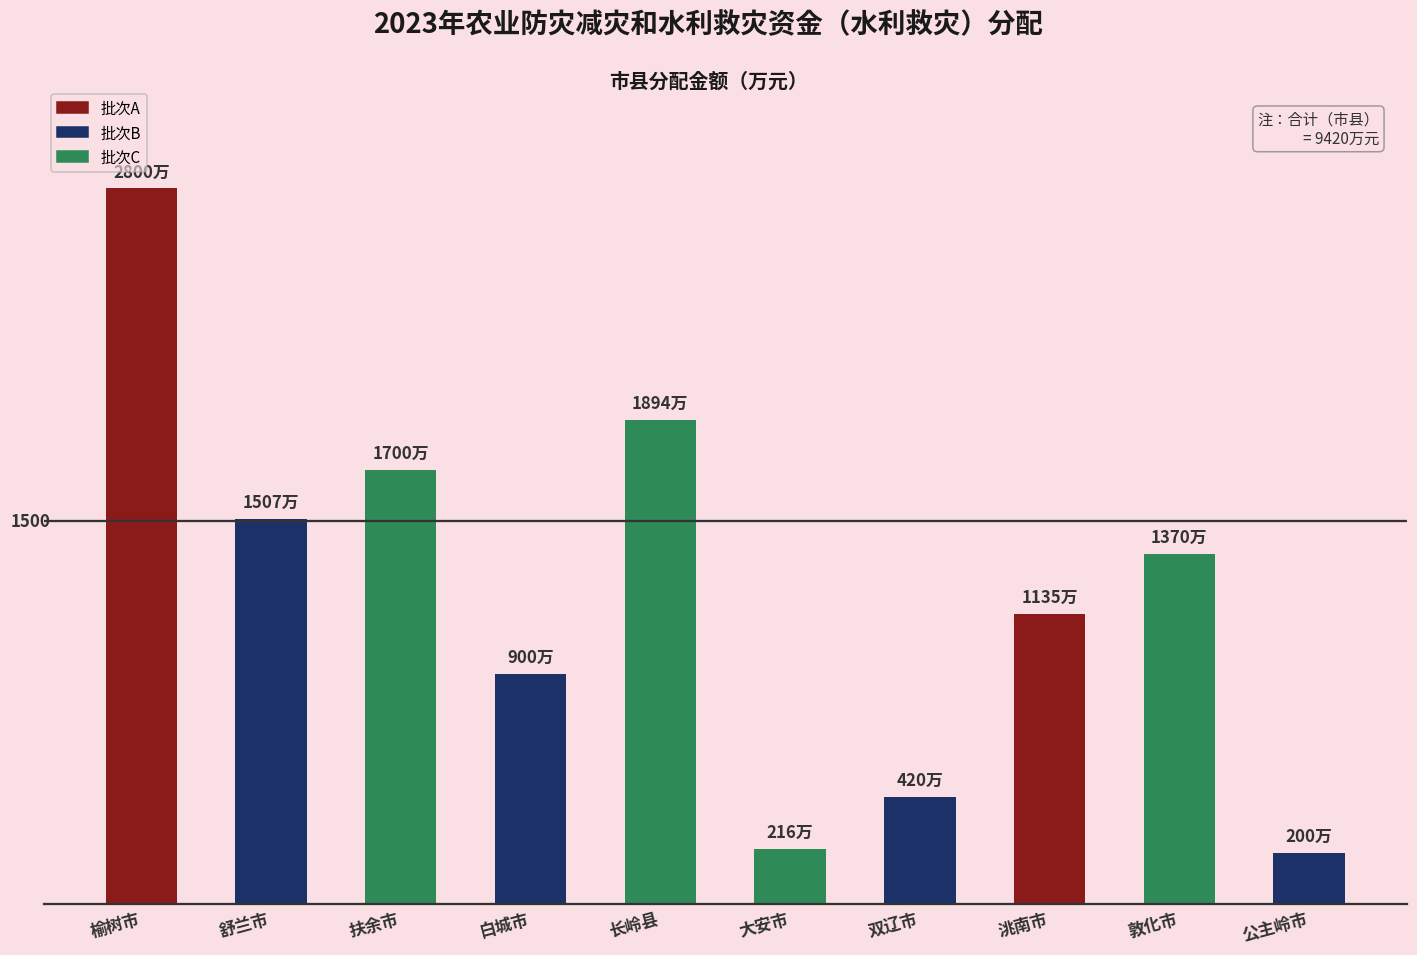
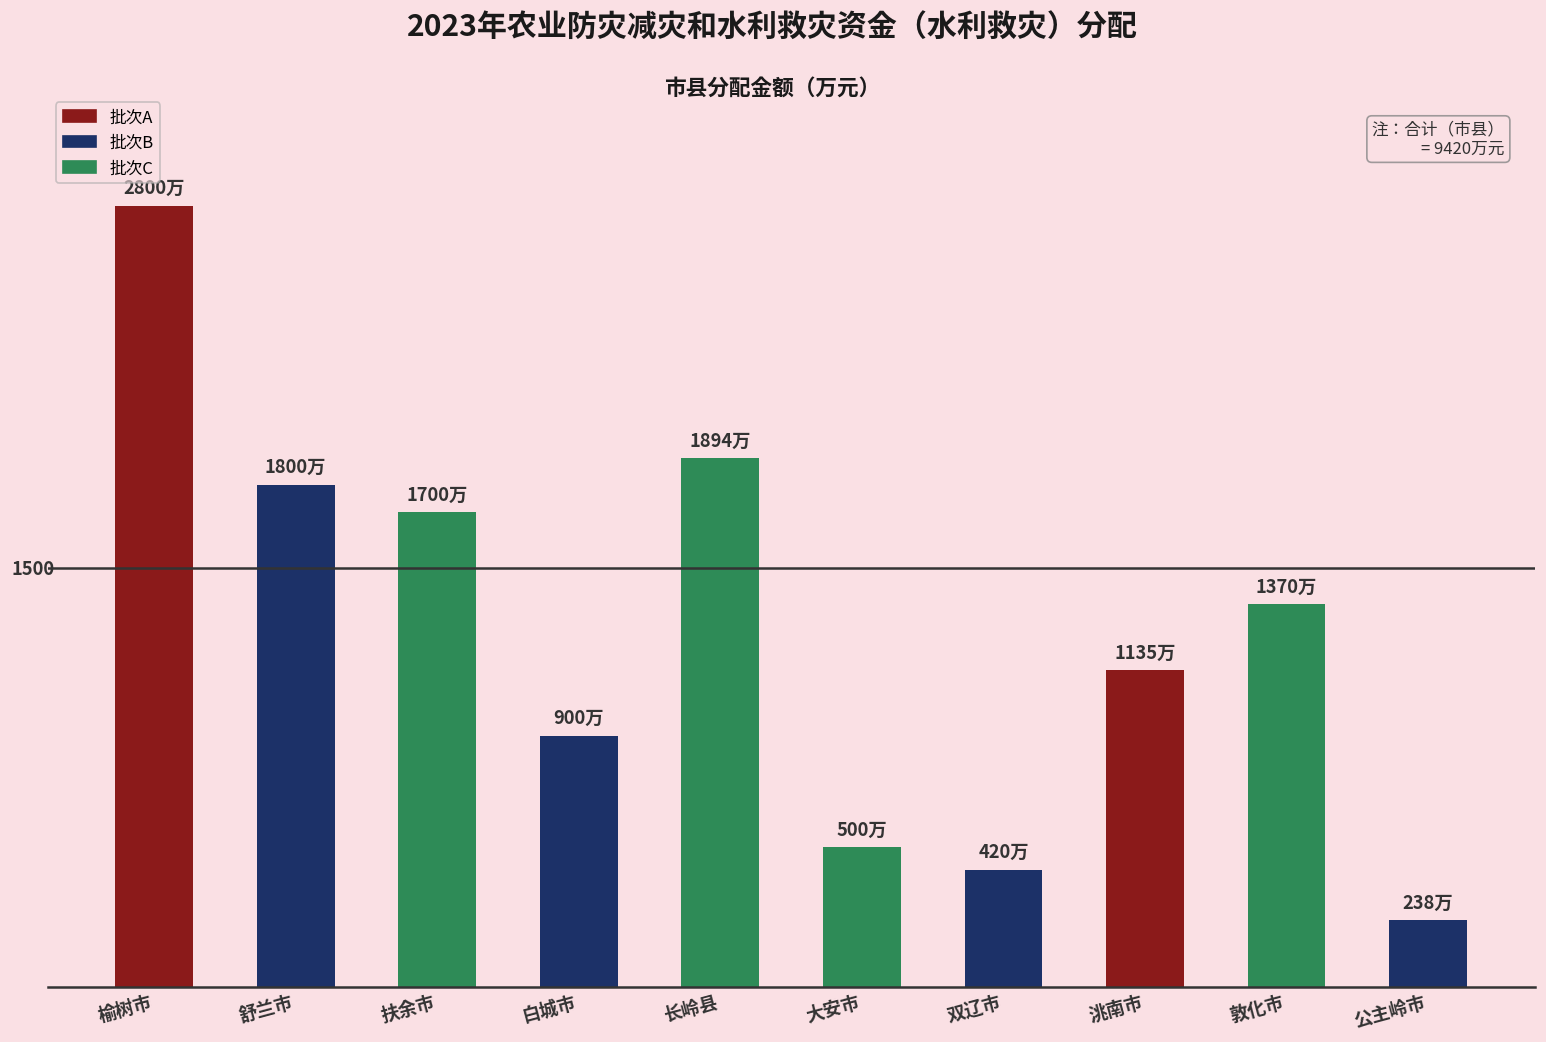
舒兰市: 1507万 -> 1800万
大安市: 216万 -> 500万
公主岭市: 200万 -> 238万
